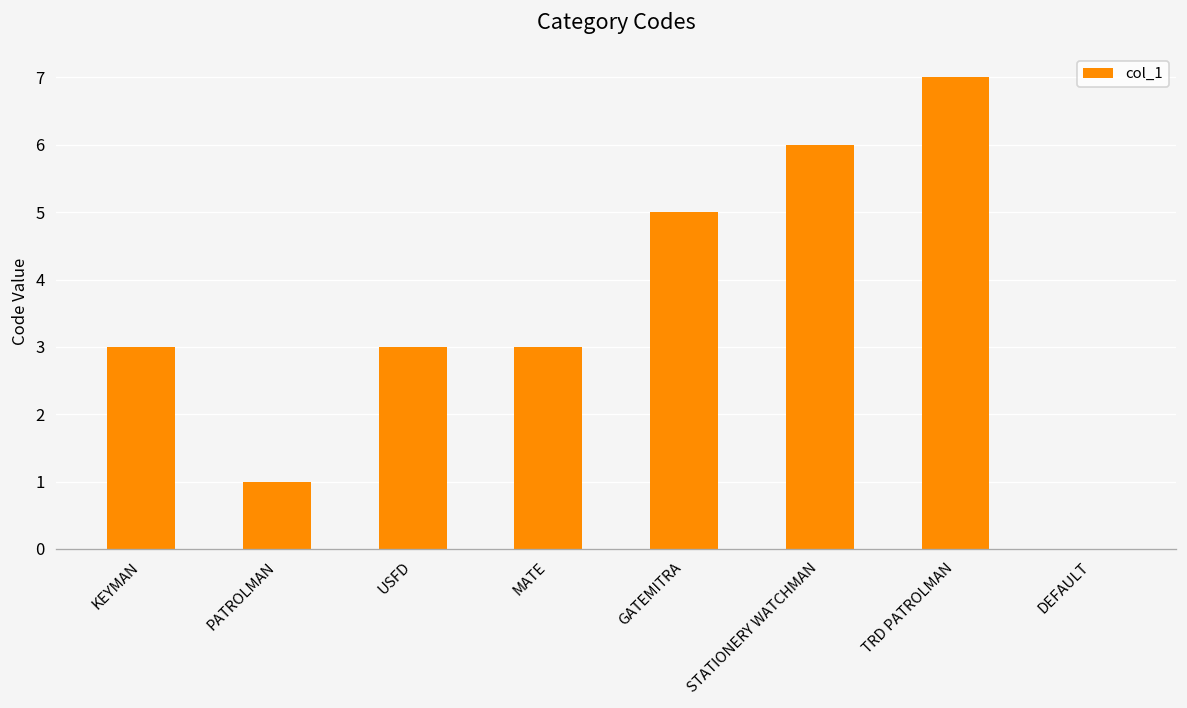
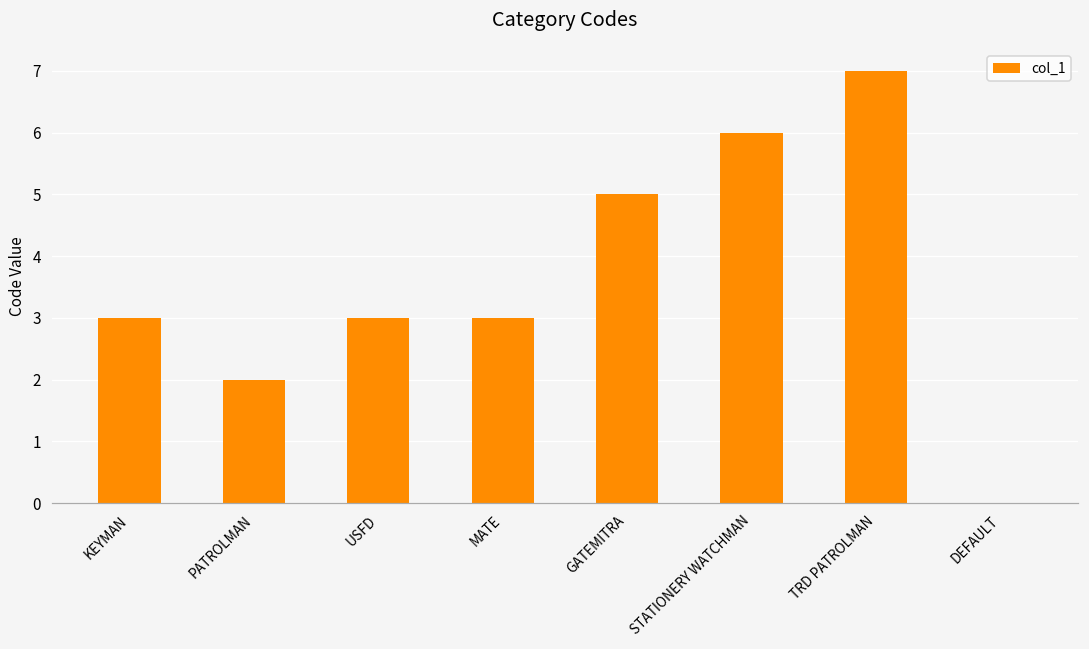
PATROLMAN: 1 -> 2
